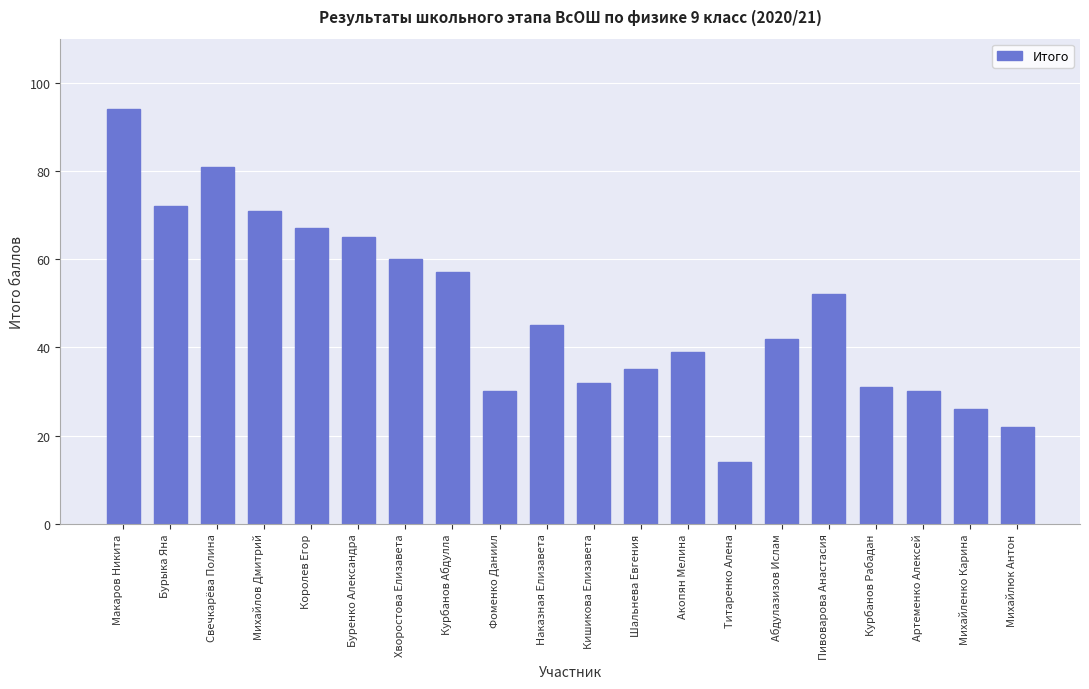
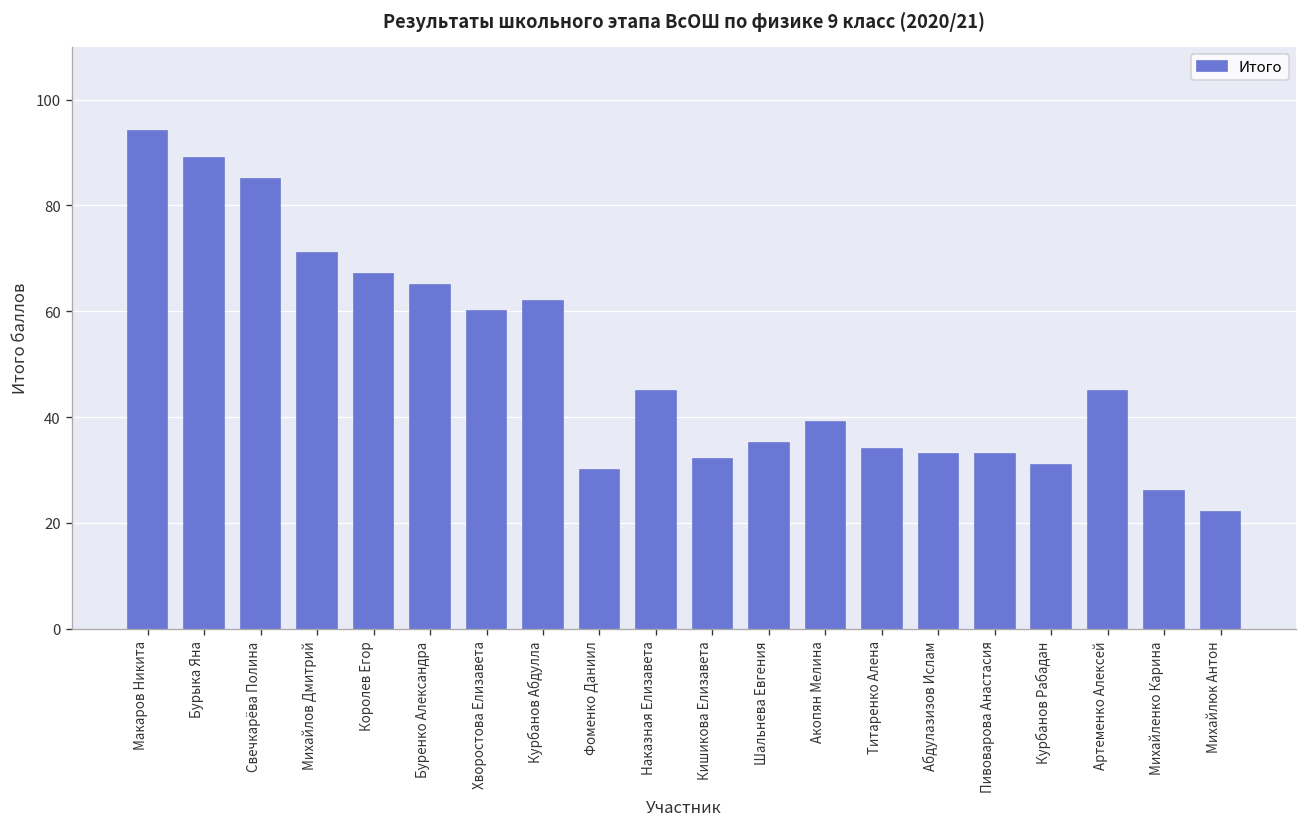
Бурыка Яна: 72 -> 89
Свечкарёва Полина: 81 -> 85
Курбанов Абдулла: 57 -> 62
Титаренко Алена: 14 -> 34
Абдулазизов Ислам: 42 -> 33
Пивоварова Анастасия: 52 -> 33
Артеменко Алексей: 30 -> 45
